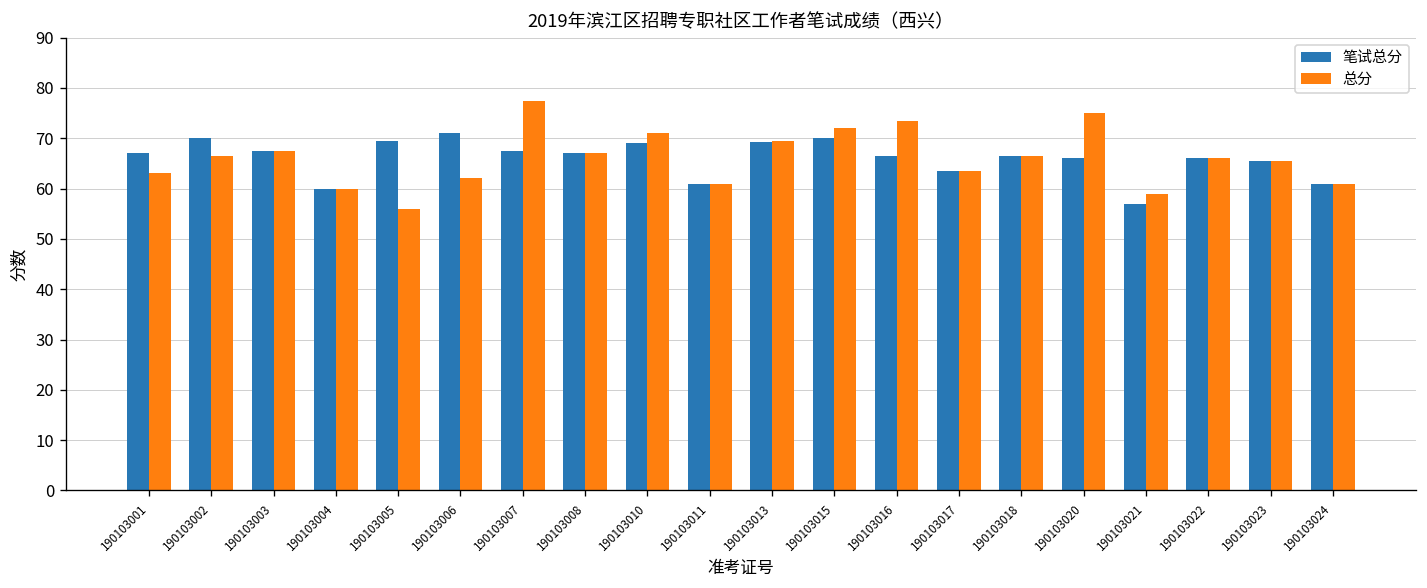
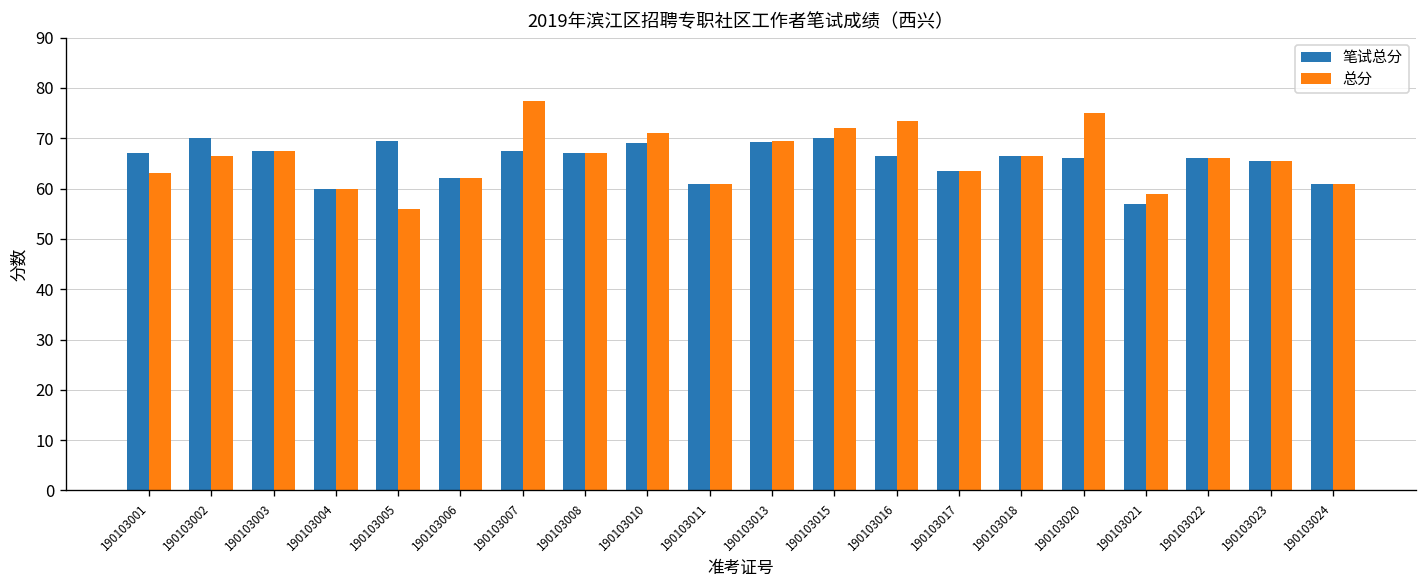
笔试总分, 190103006: 71 -> 62
